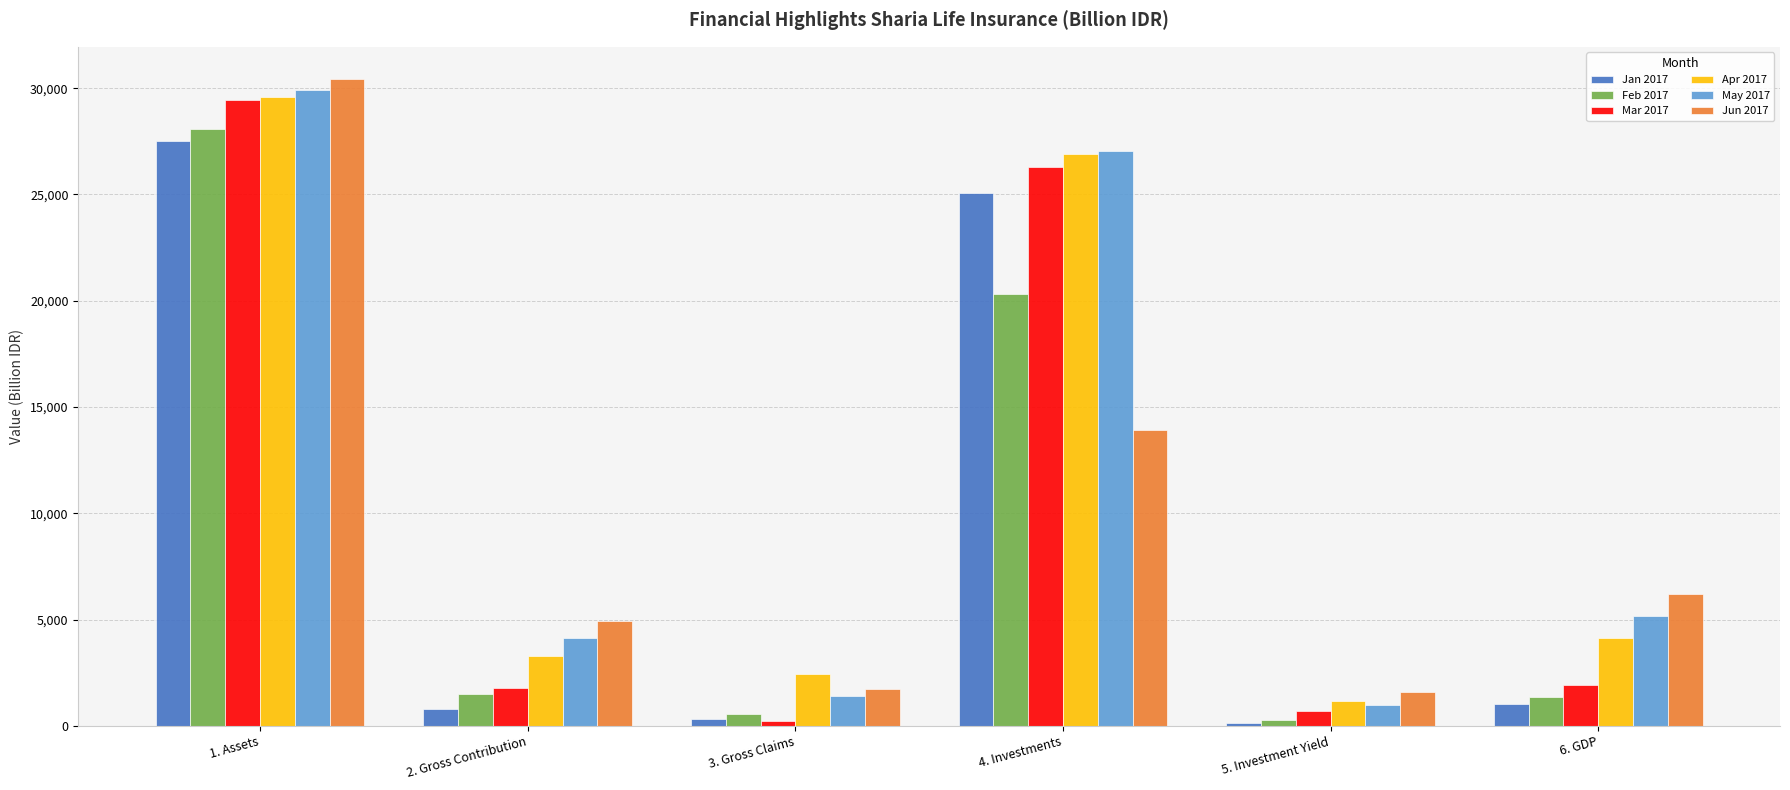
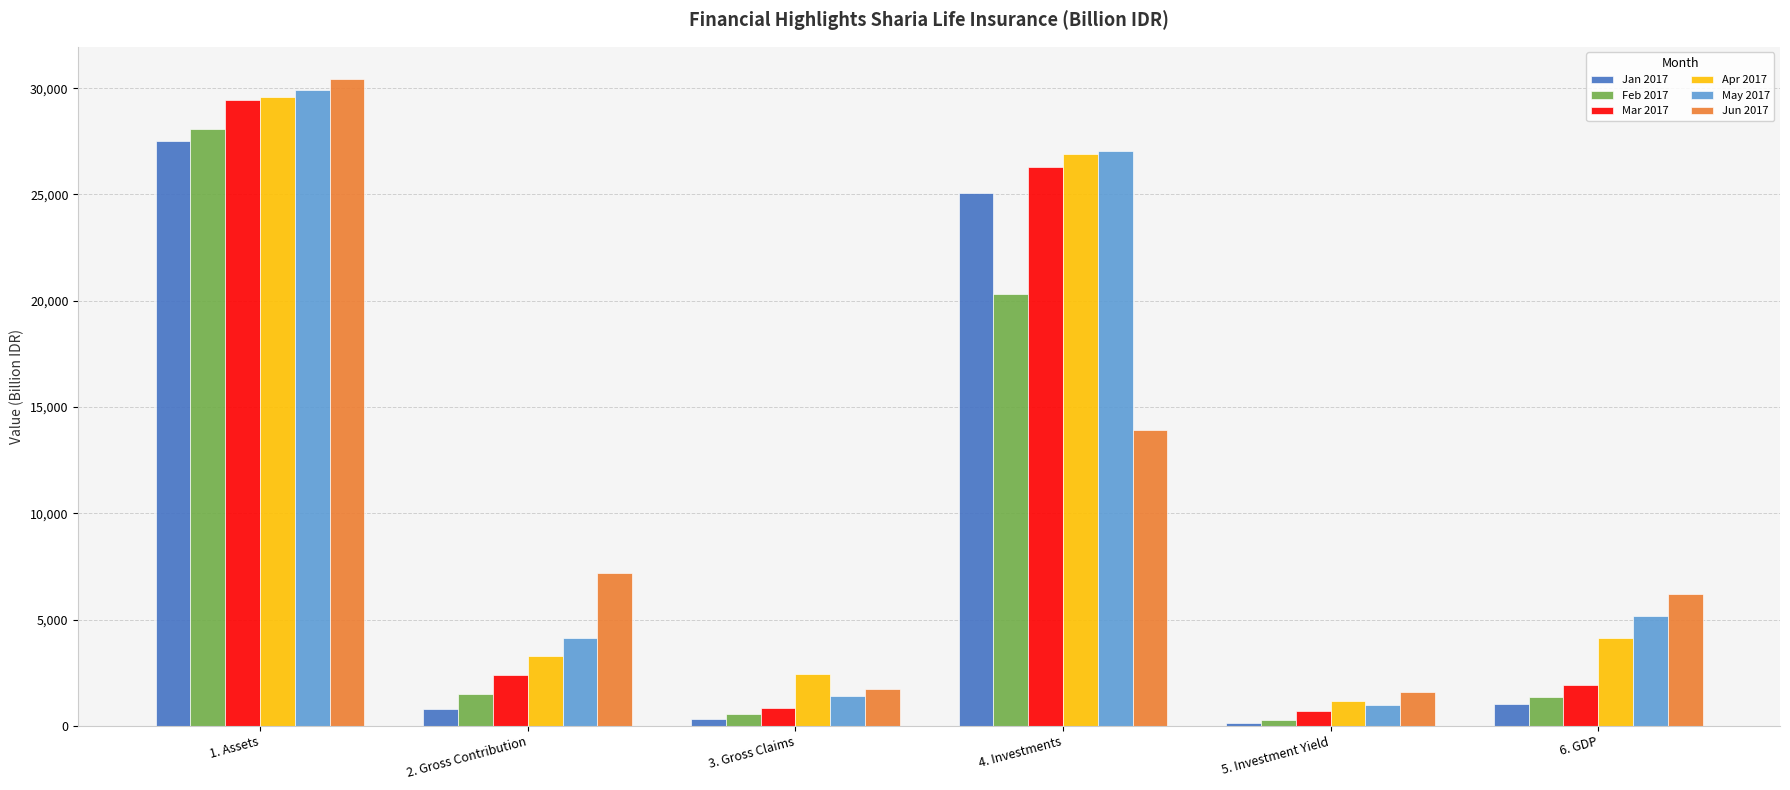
Mar 2017, 2. Gross Contribution: 1,800 -> 2,400
Jun 2017, 2. Gross Contribution: 4,900 -> 7,200
Mar 2017, 3. Gross Claims: 200 -> 900
